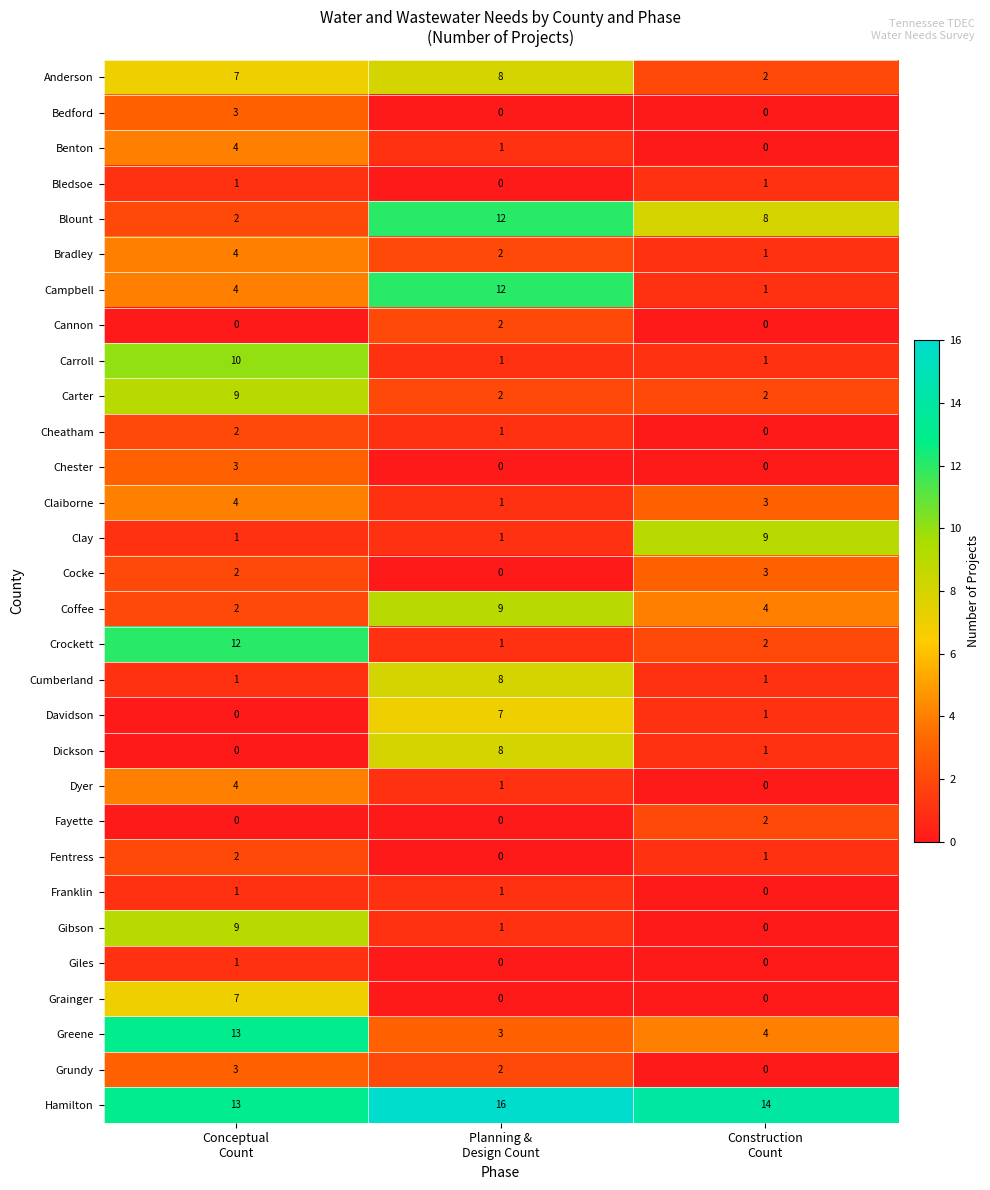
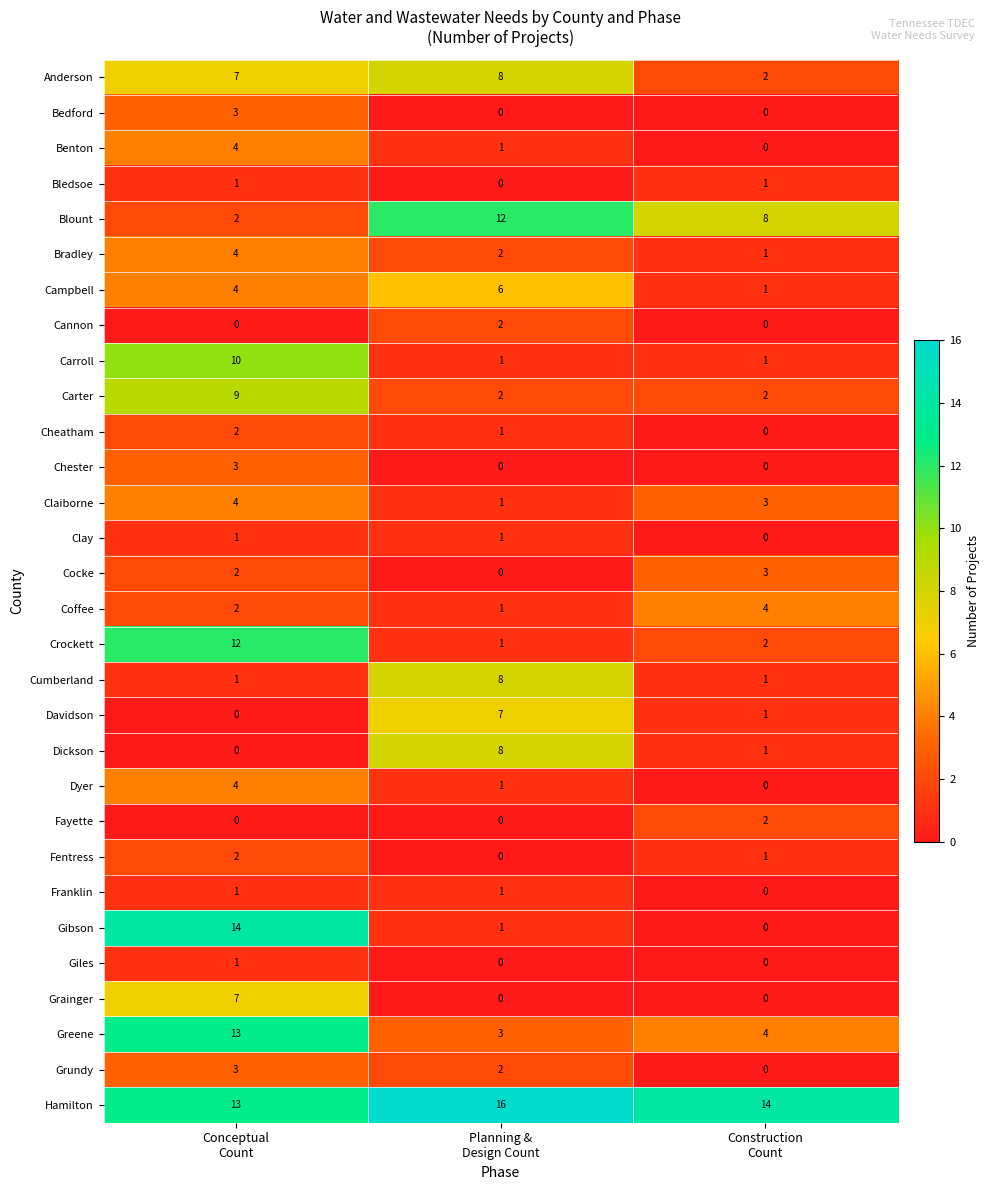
Campbell, Planning & Design Count: 12 -> 6
Clay, Construction Count: 9 -> 0
Coffee, Planning & Design Count: 9 -> 1
Gibson, Conceptual Count: 9 -> 14
